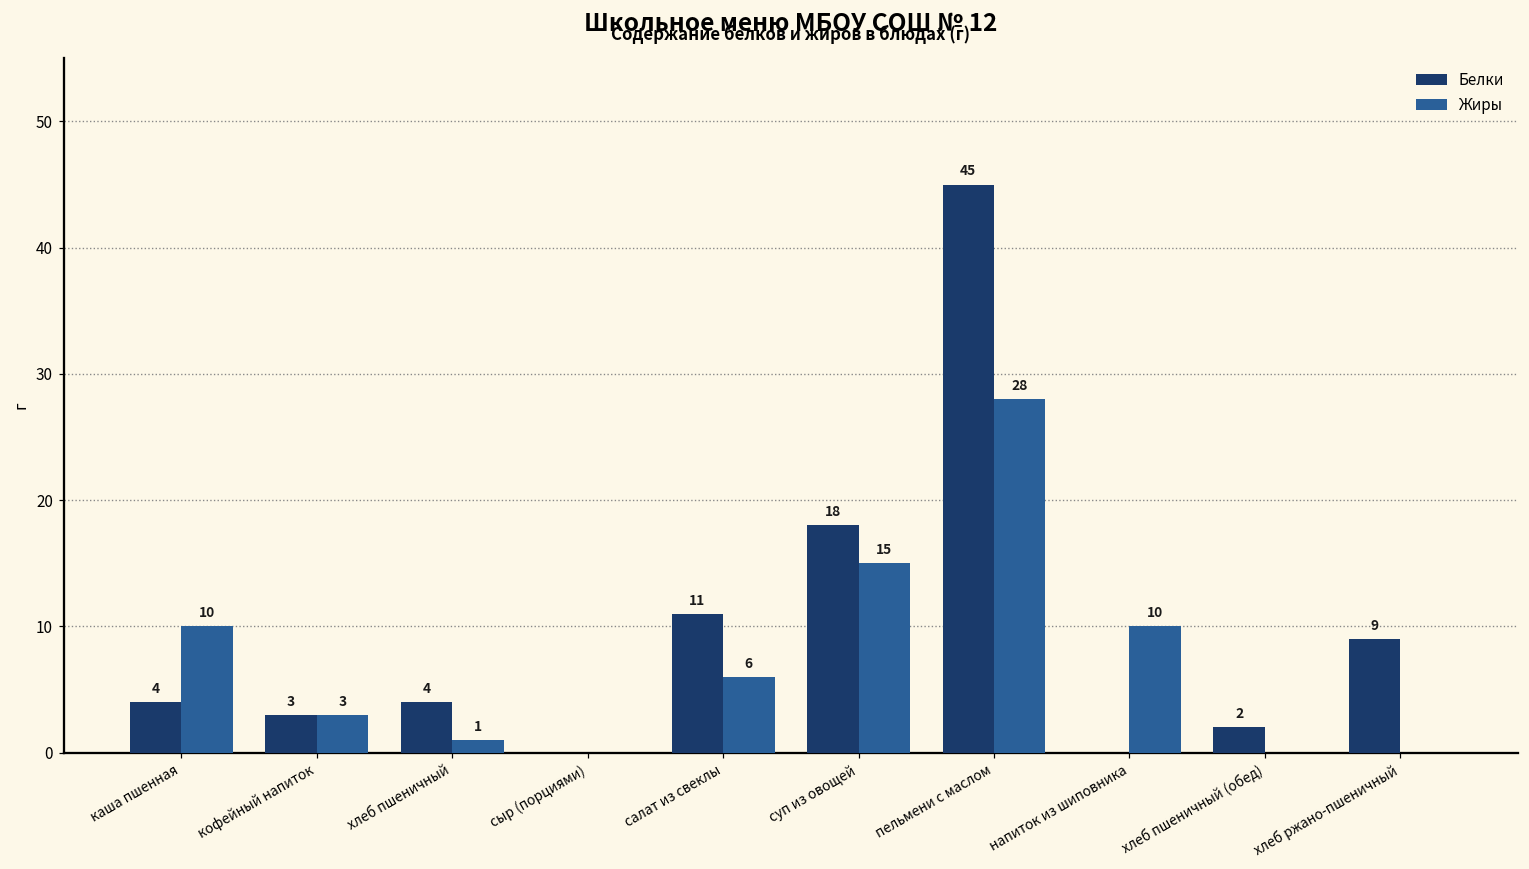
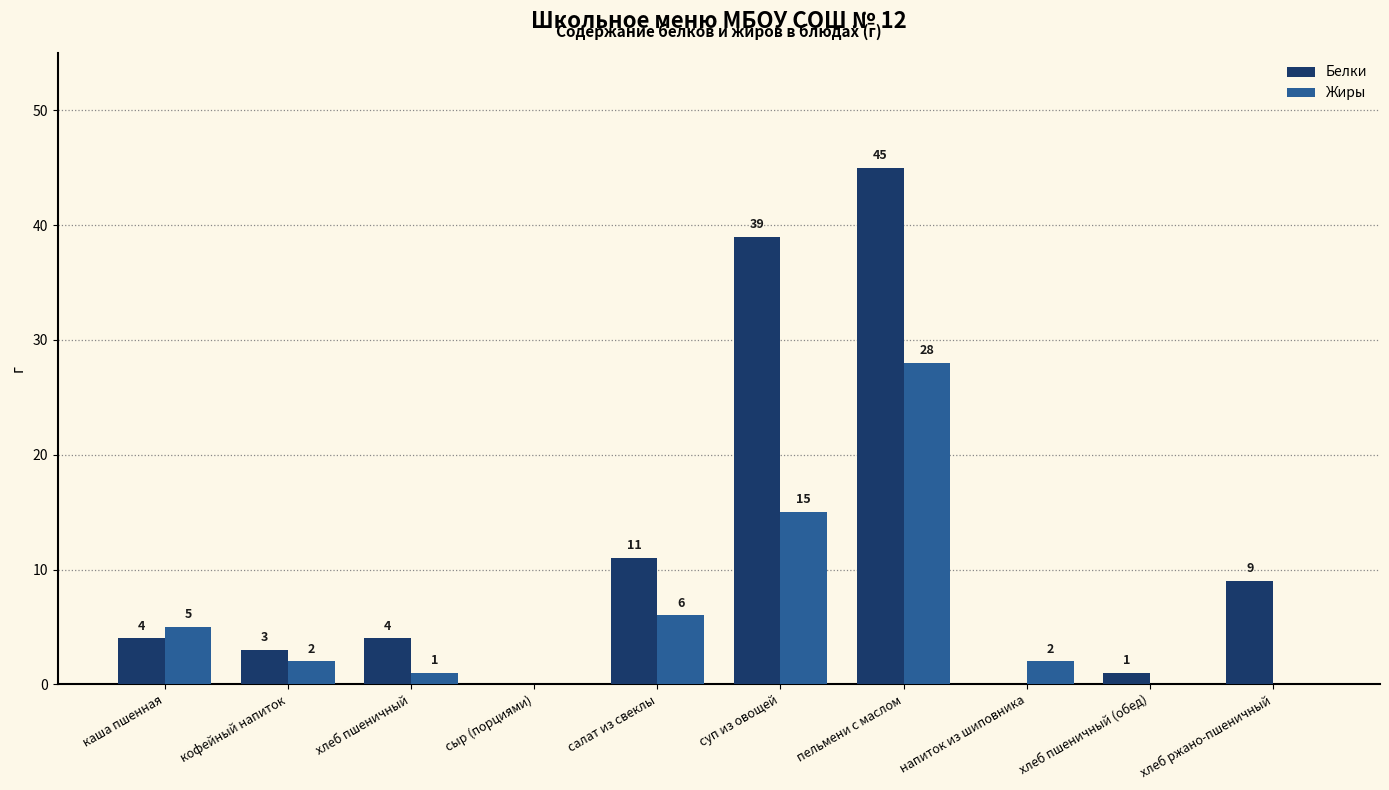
Жиры, каша пшенная: 10 -> 5
Жиры, кофейный напиток: 3 -> 2
Белки, суп из овощей: 18 -> 39
Жиры, напиток из шиповника: 10 -> 2
Белки, хлеб пшеничный (обед): 2 -> 1
